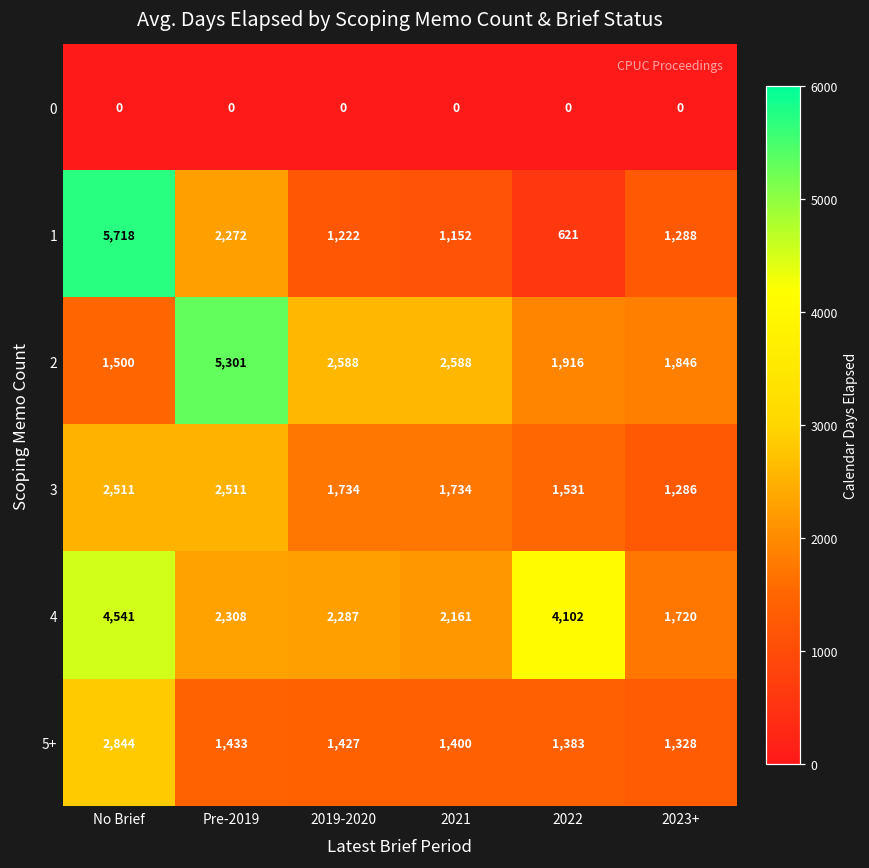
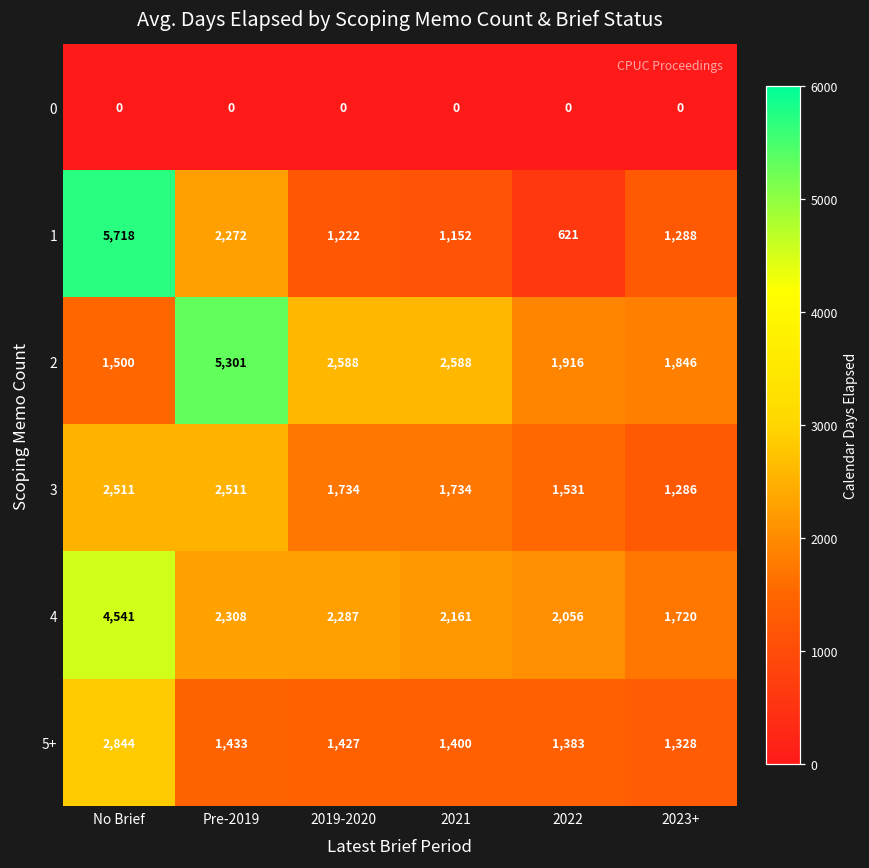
4, 2022: 4,102 -> 2,056
